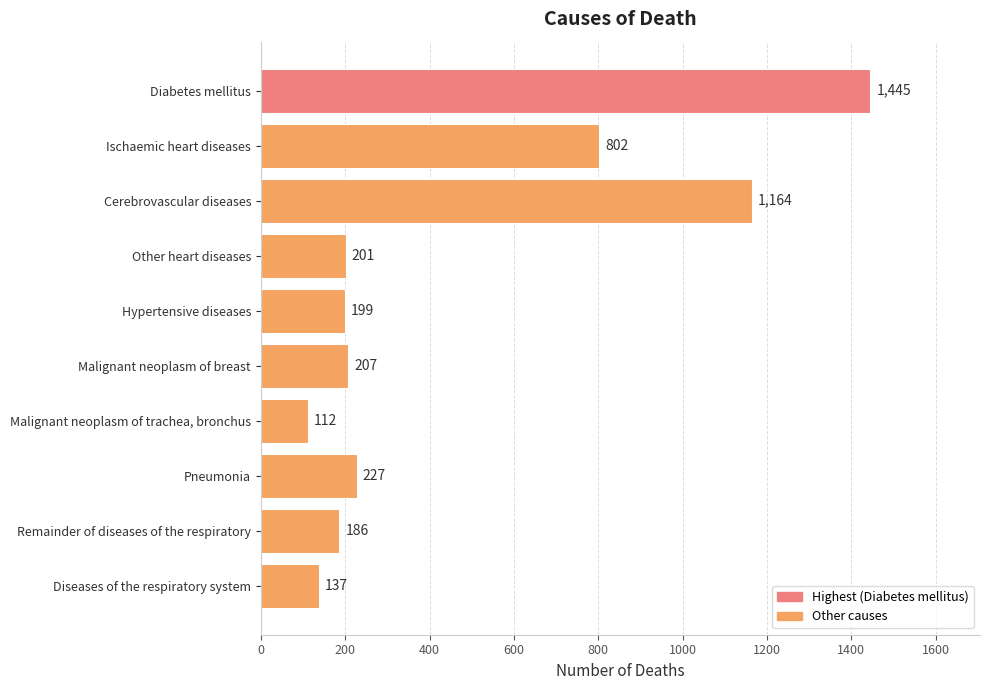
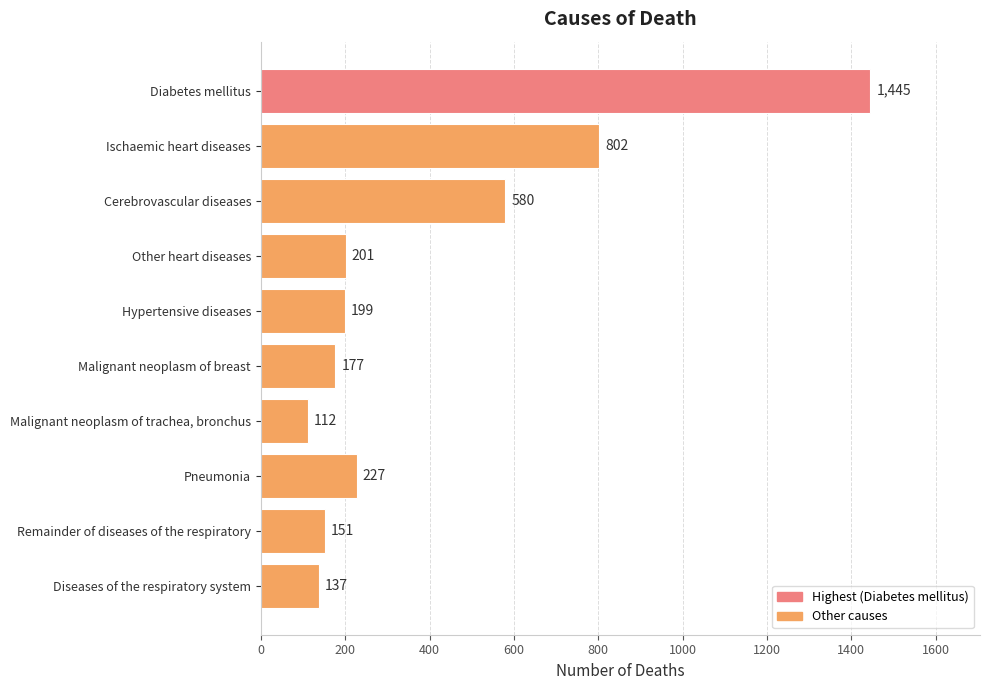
Cerebrovascular diseases: 1,164 -> 580
Malignant neoplasm of breast: 207 -> 177
Remainder of diseases of the respiratory: 186 -> 151
